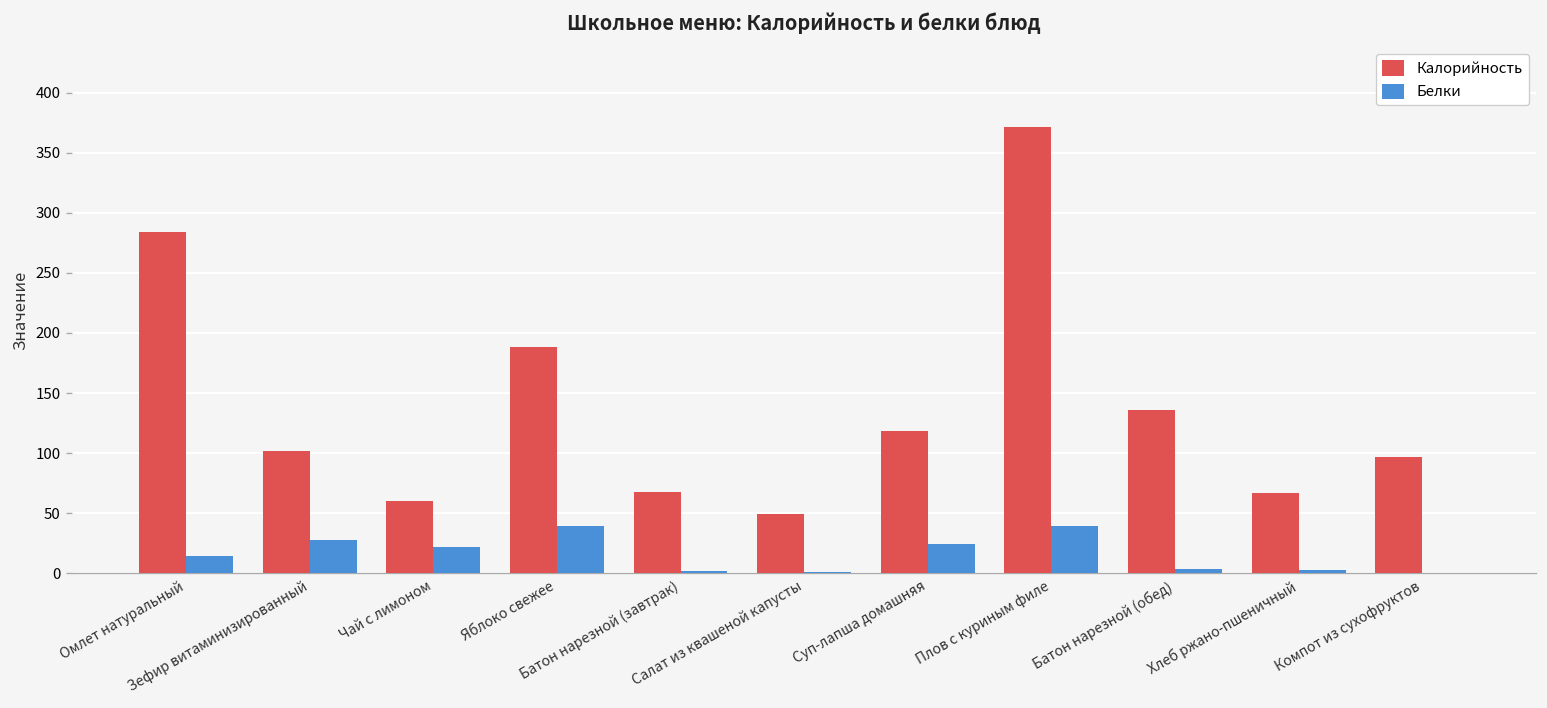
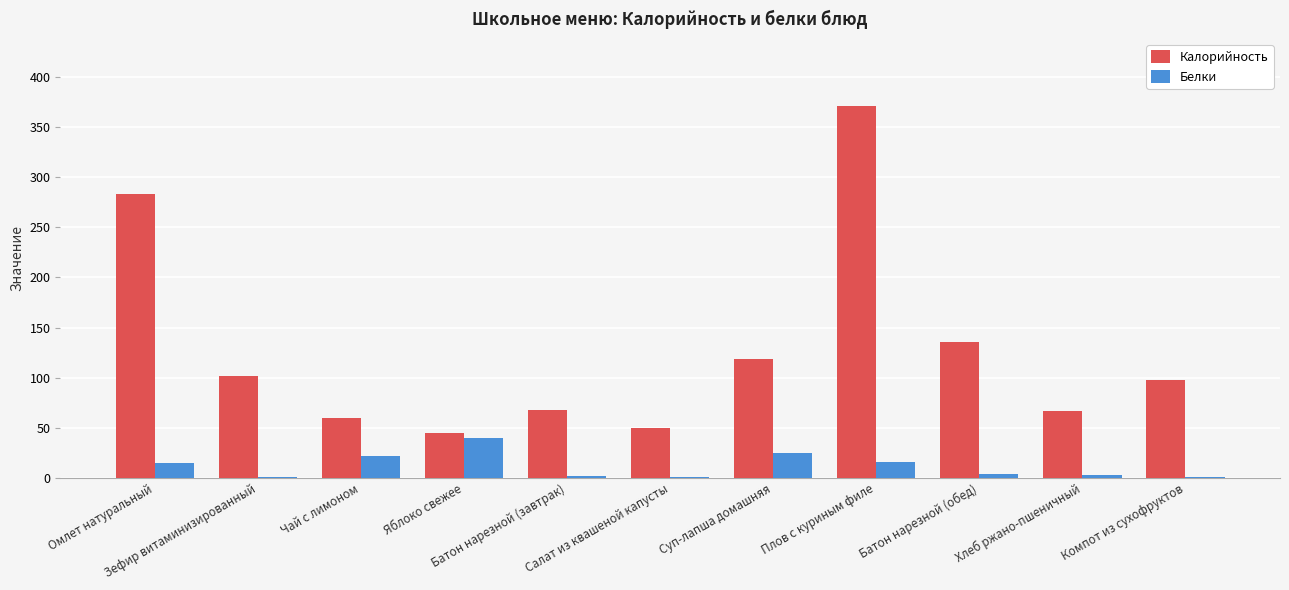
Белки, Зефир витаминизированный: 28 -> 1
Калорийность, Яблоко свежее: 189 -> 44
Белки, Плов с куриным филе: 40 -> 15
